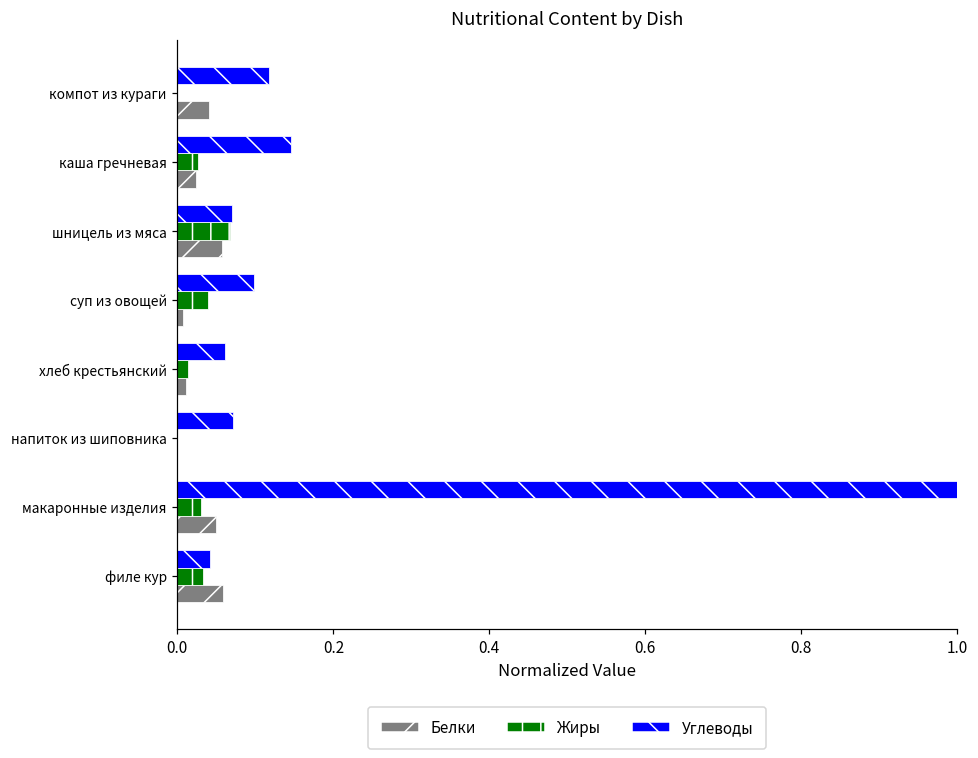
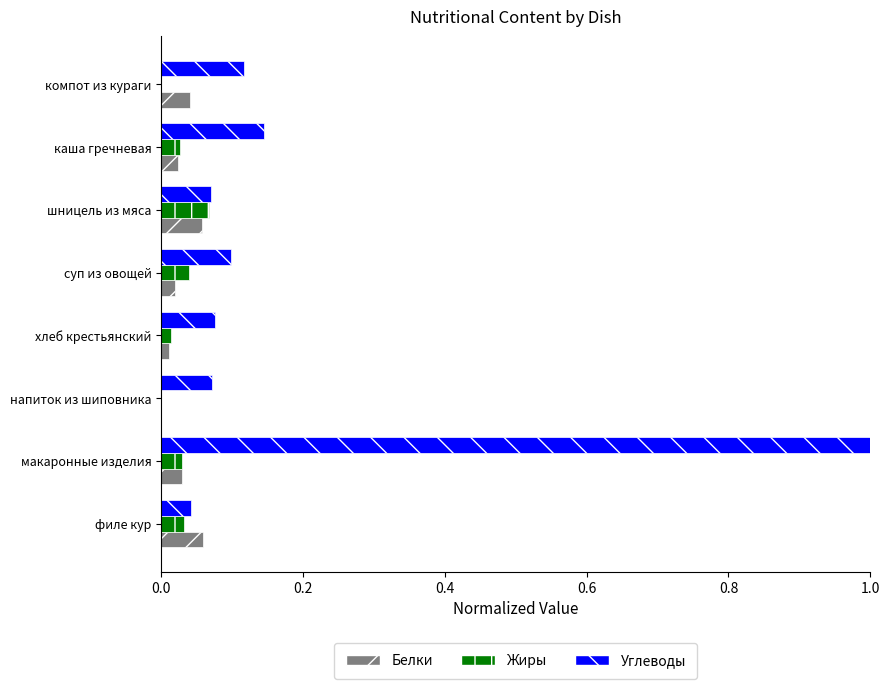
Белки, суп из овощей: 0.01 -> 0.02
Углеводы, хлеб крестьянский: 0.06 -> 0.08
Белки, макаронные изделия: 0.05 -> 0.03
